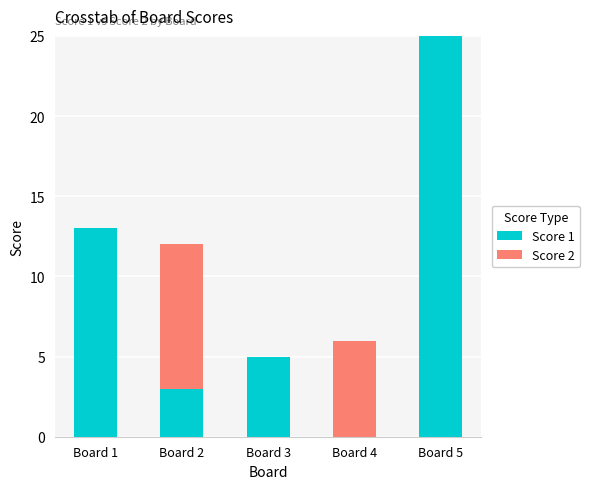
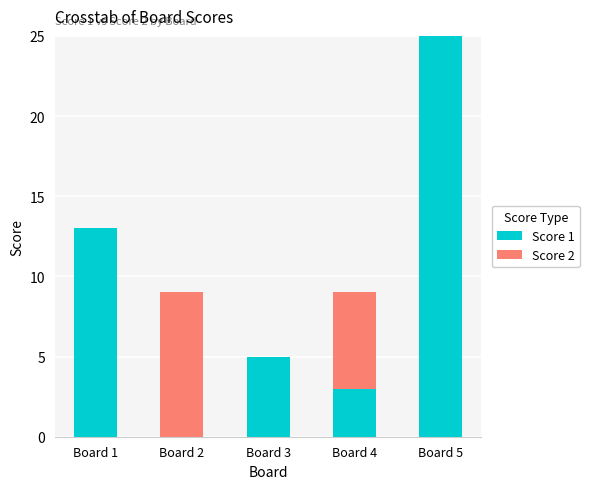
Score 1, Board 2: 3 -> 0
Score 1, Board 4: 0 -> 3
